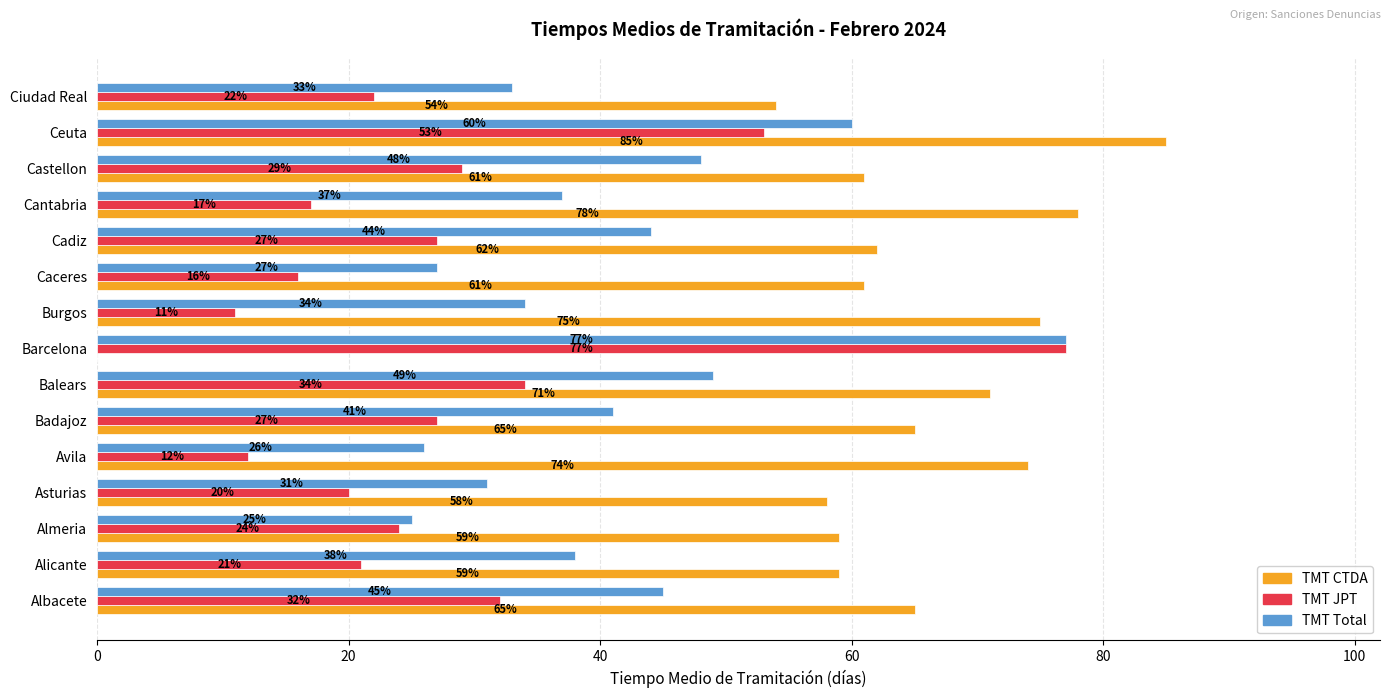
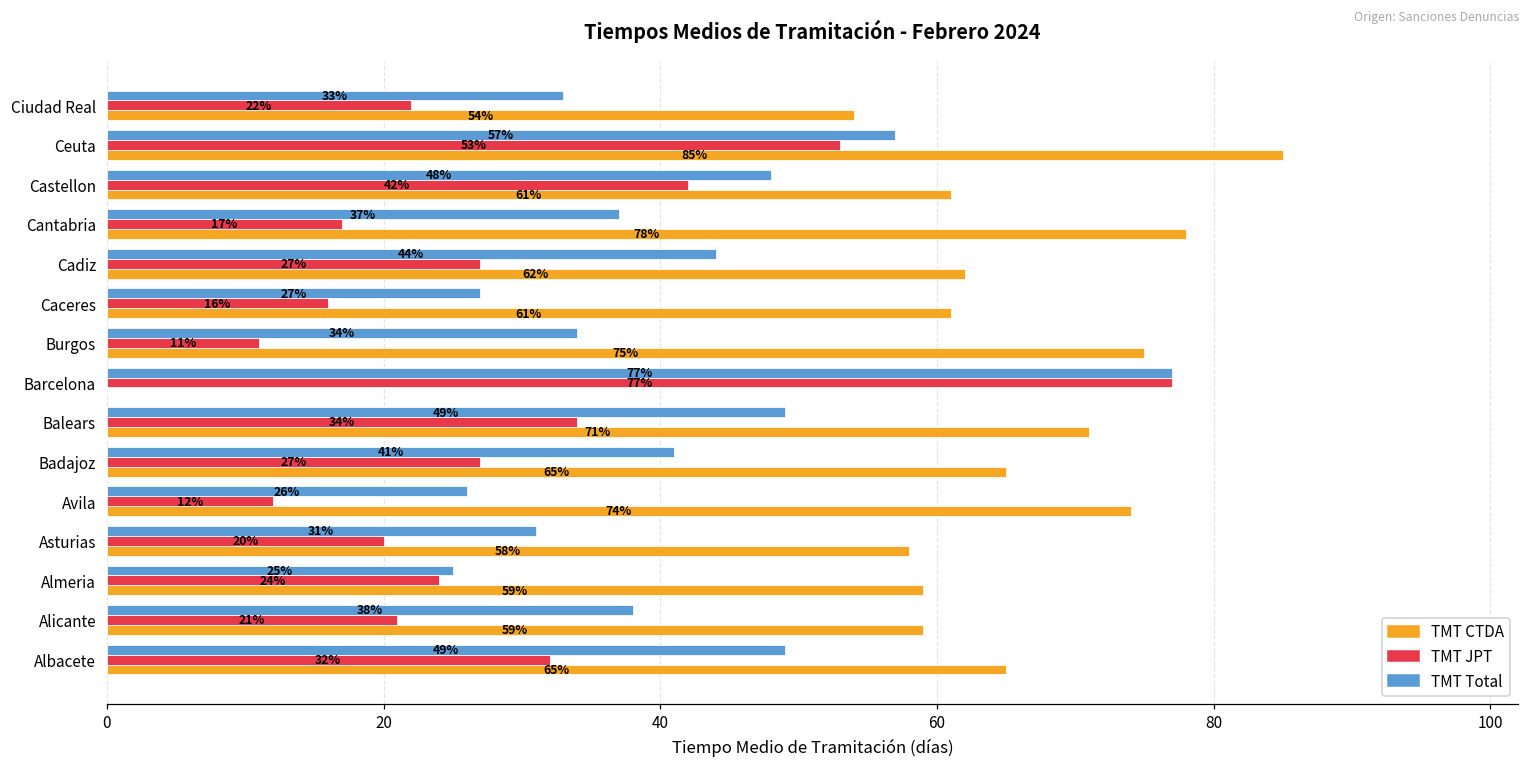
TMT Total, Ceuta: 60% -> 57%
TMT JPT, Castellon: 29% -> 42%
TMT Total, Albacete: 45% -> 49%
